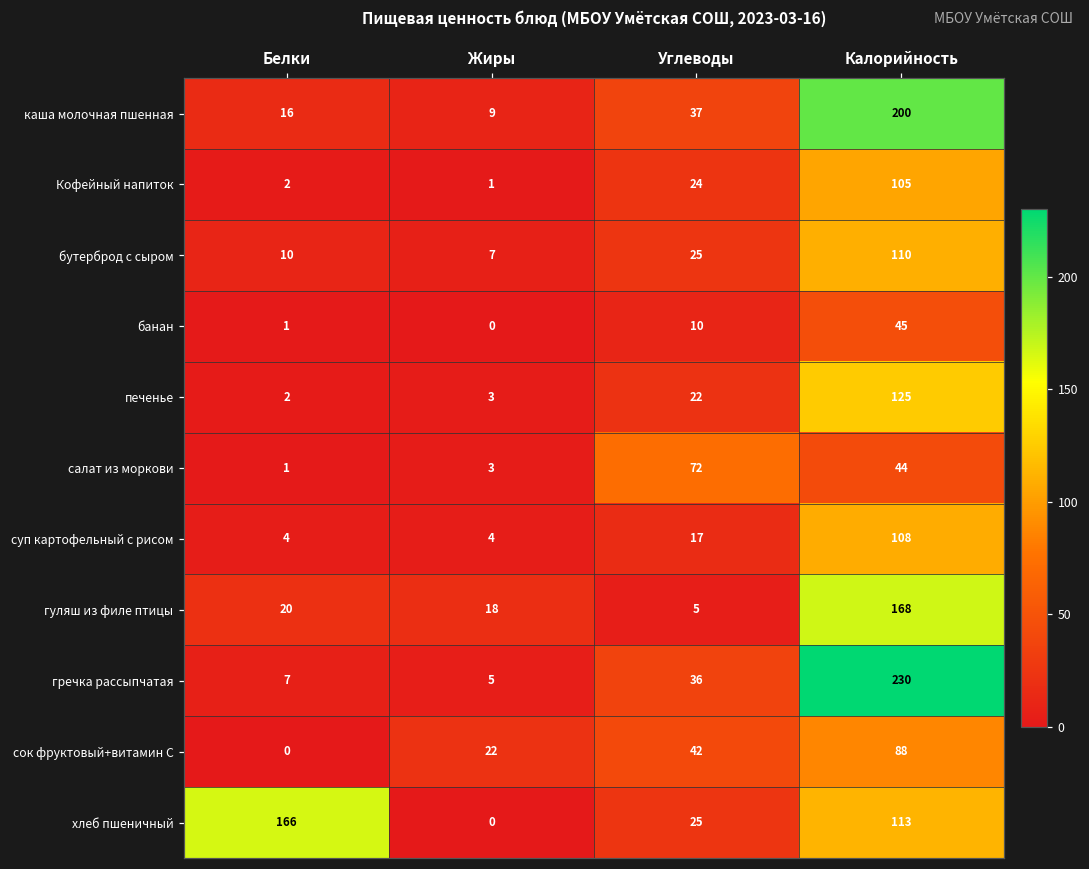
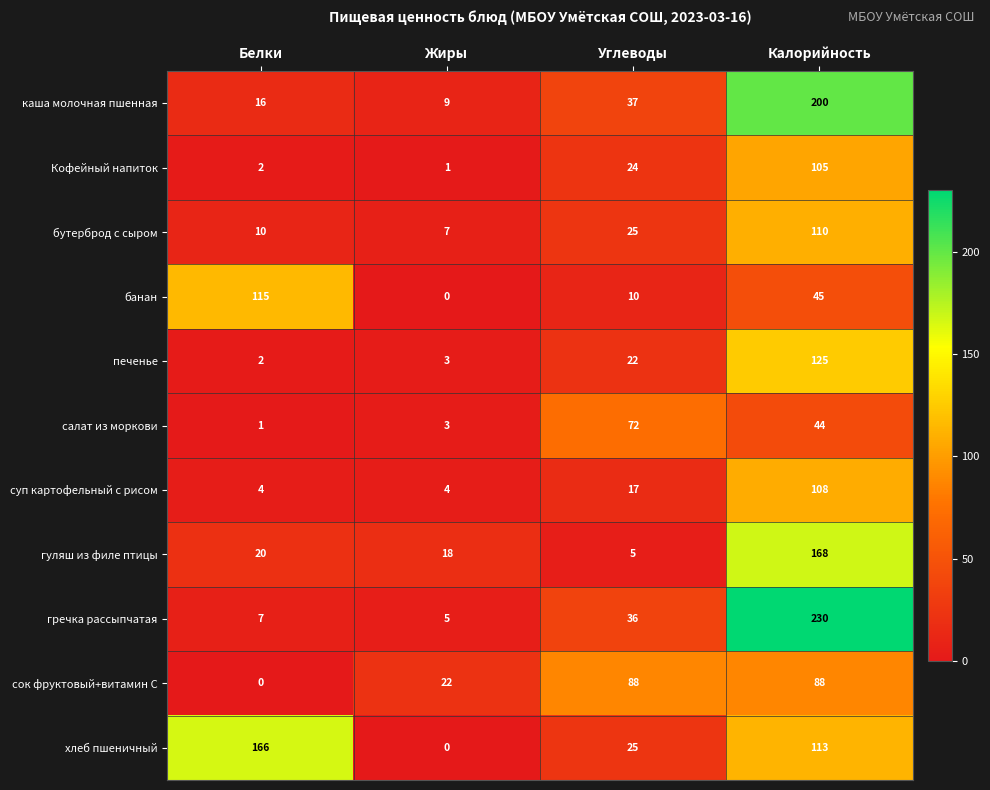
банан, Белки: 1 -> 115
сок фруктовый+витамин С, Углеводы: 42 -> 88
